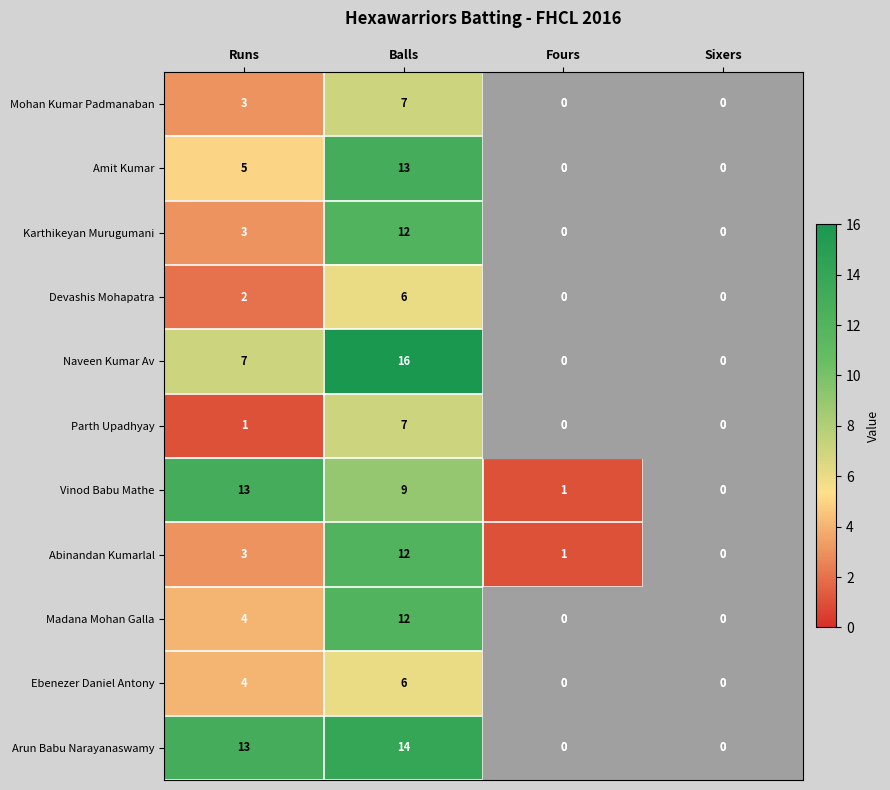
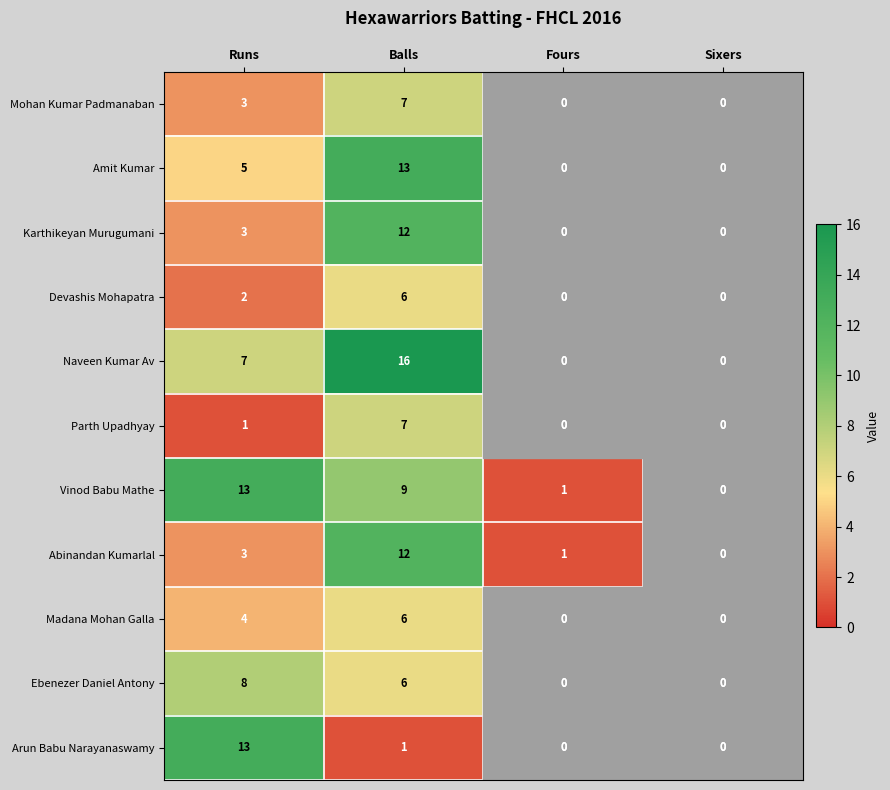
Madana Mohan Galla, Balls: 12 -> 6
Ebenezer Daniel Antony, Runs: 4 -> 8
Arun Babu Narayanaswamy, Balls: 14 -> 1
